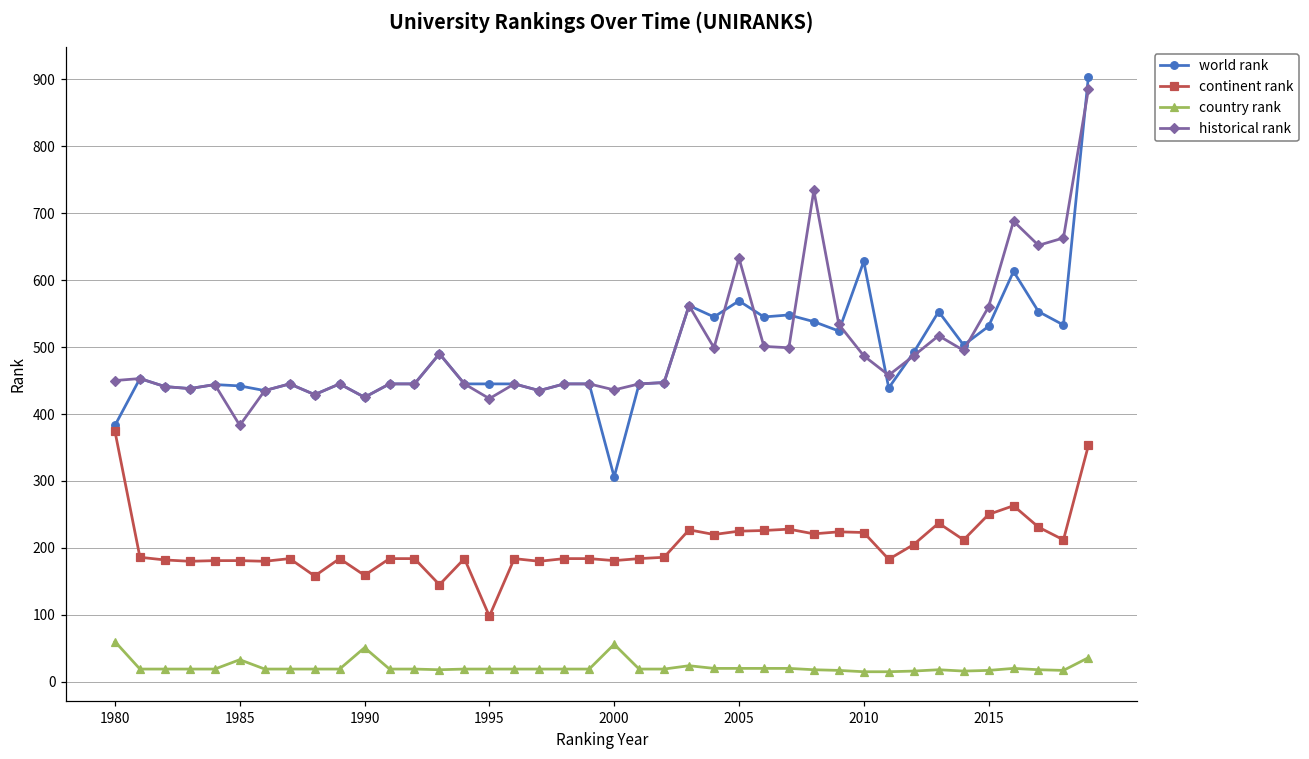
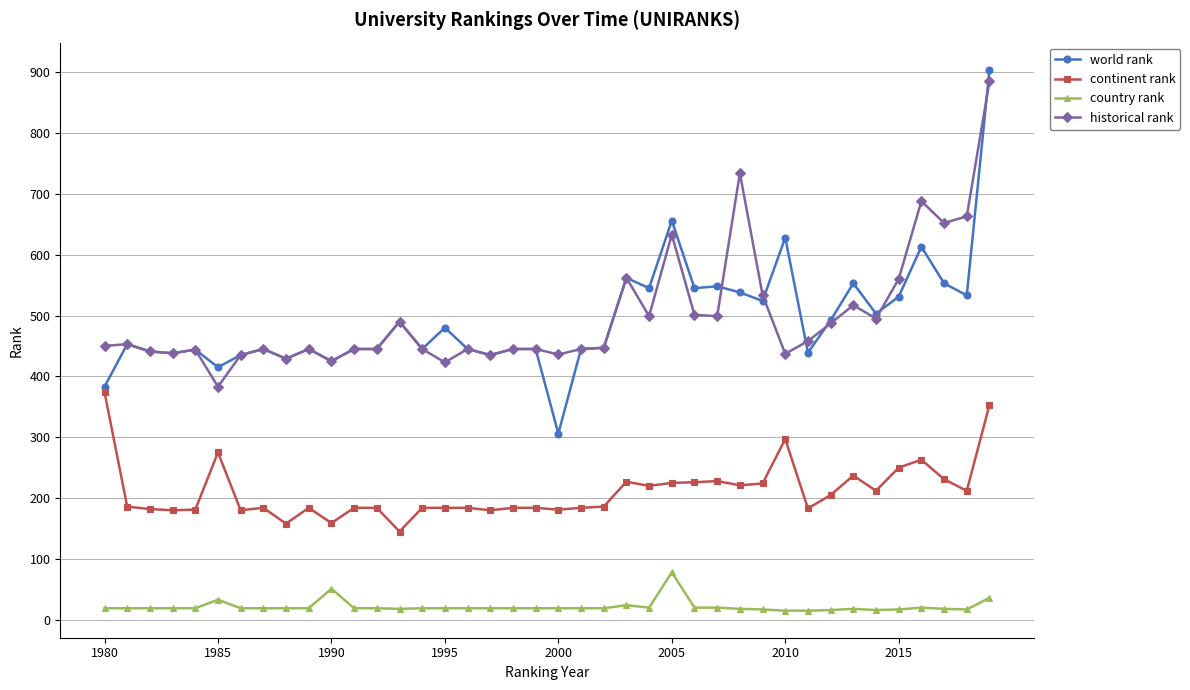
country rank, 1980: 60 -> 20
world rank, 1985: 440 -> 420
continent rank, 1985: 180 -> 280
world rank, 1995: 450 -> 480
continent rank, 1995: 100 -> 180
country rank, 2000: 60 -> 20
world rank, 2005: 570 -> 660
country rank, 2005: 20 -> 80
continent rank, 2010: 220 -> 300
historical rank, 2010: 490 -> 440
